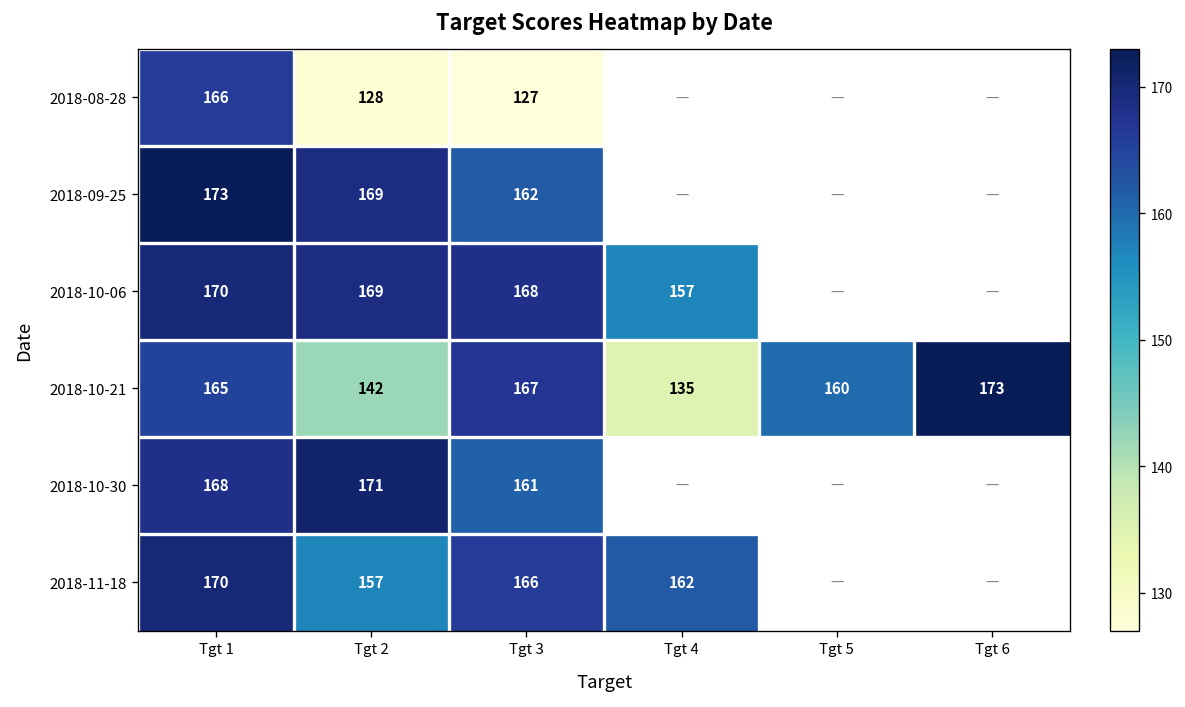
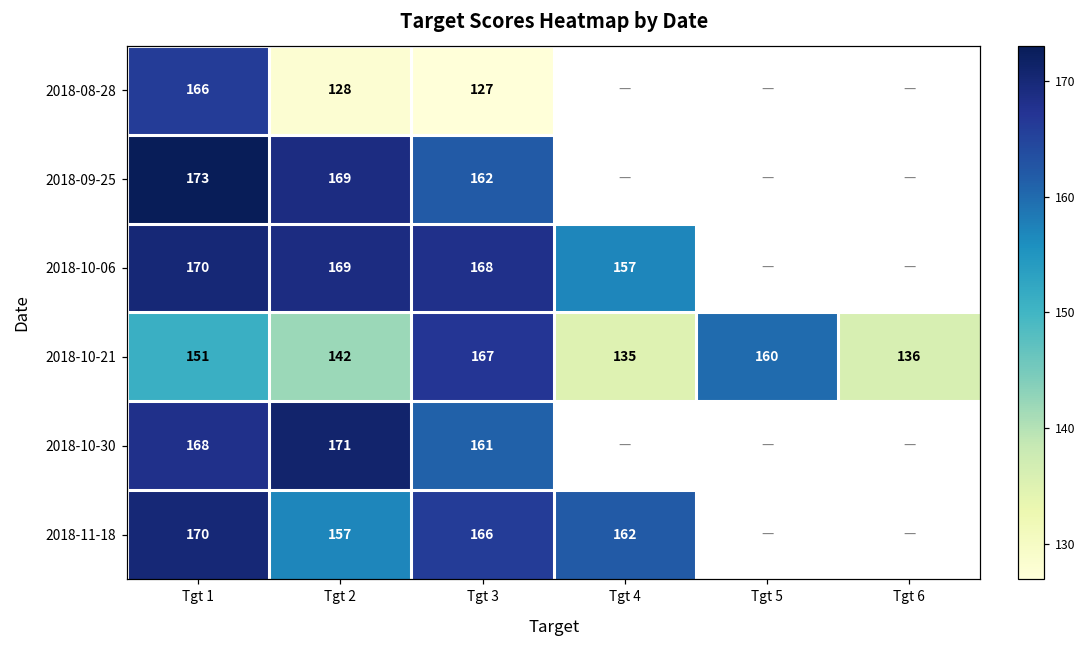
2018-10-21, Tgt 1: 165 -> 151
2018-10-21, Tgt 6: 173 -> 136
